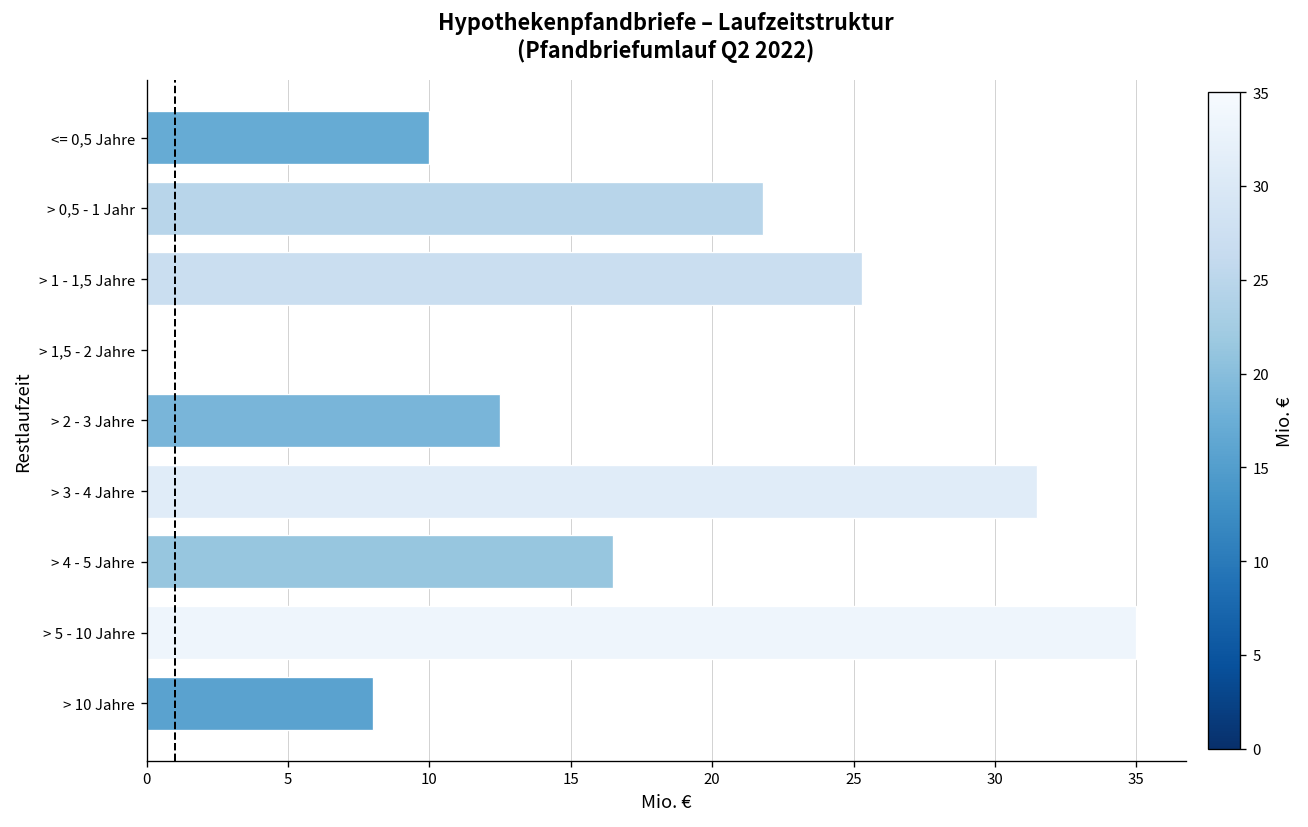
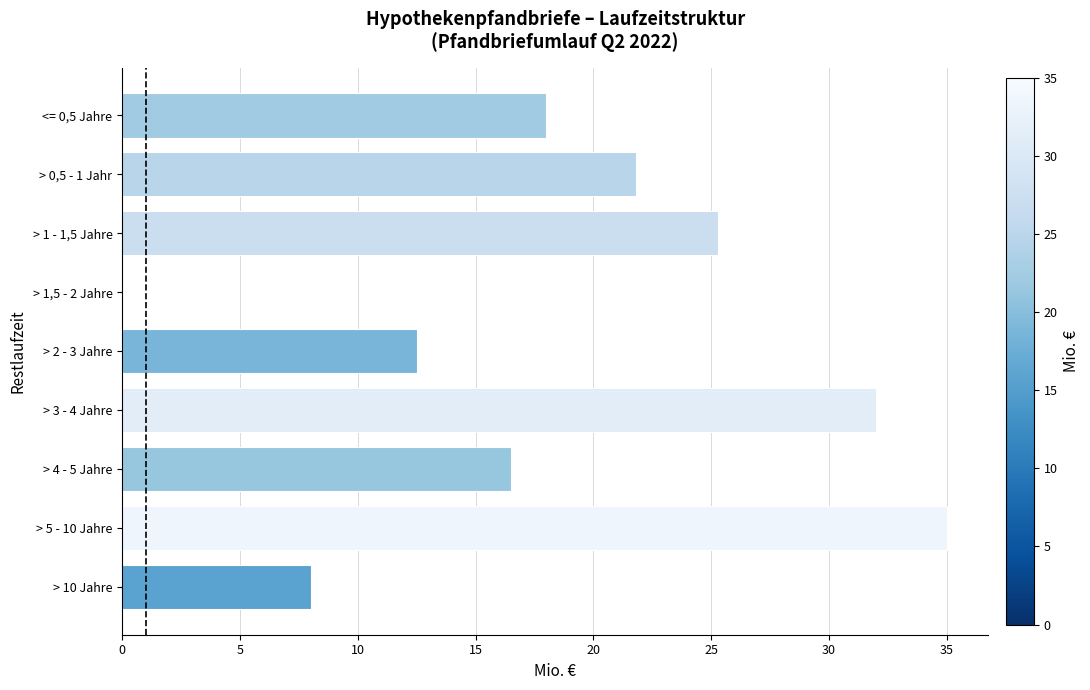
<= 0,5 Jahre: 10 -> 18
> 3 - 4 Jahre: 31.5 -> 32.0
